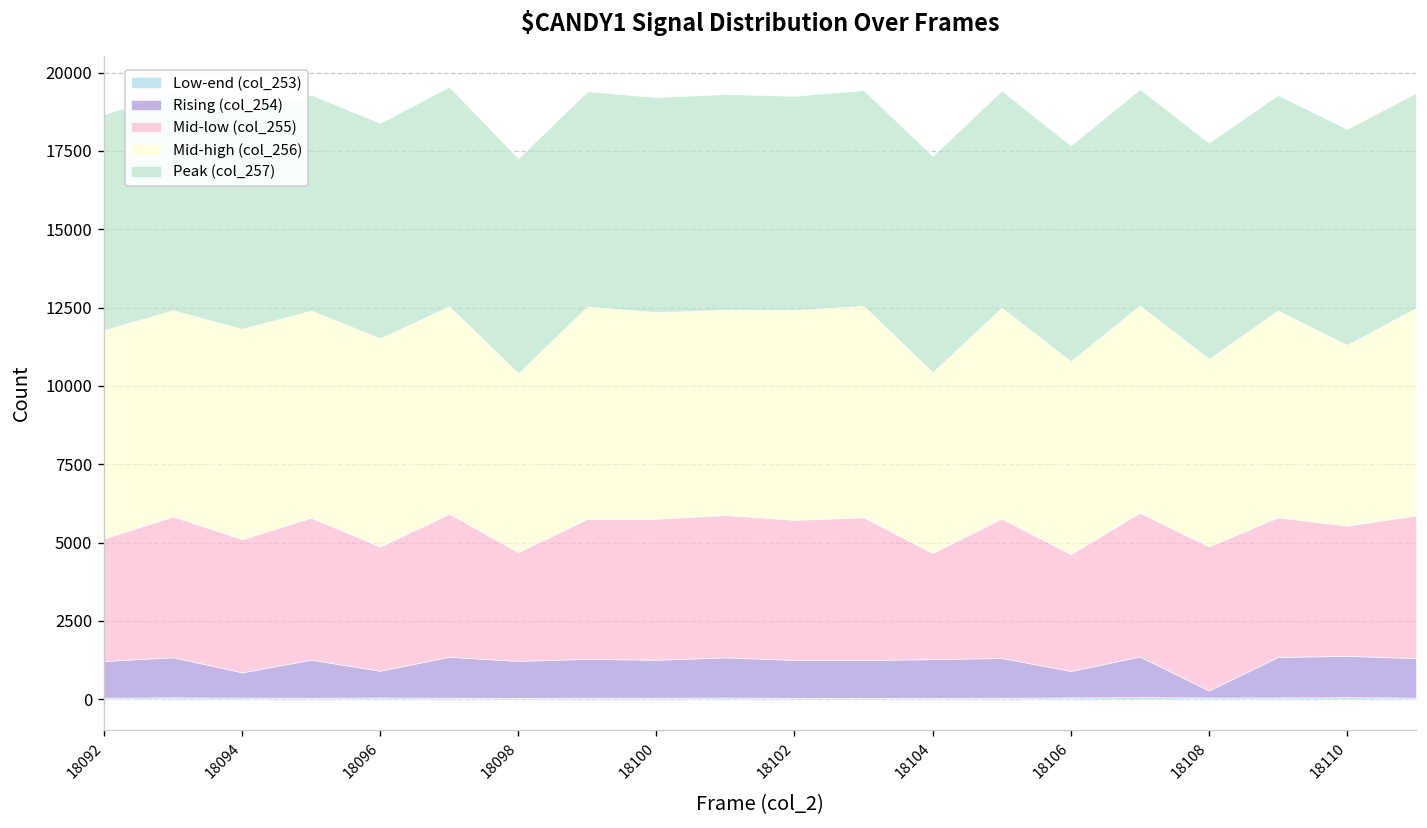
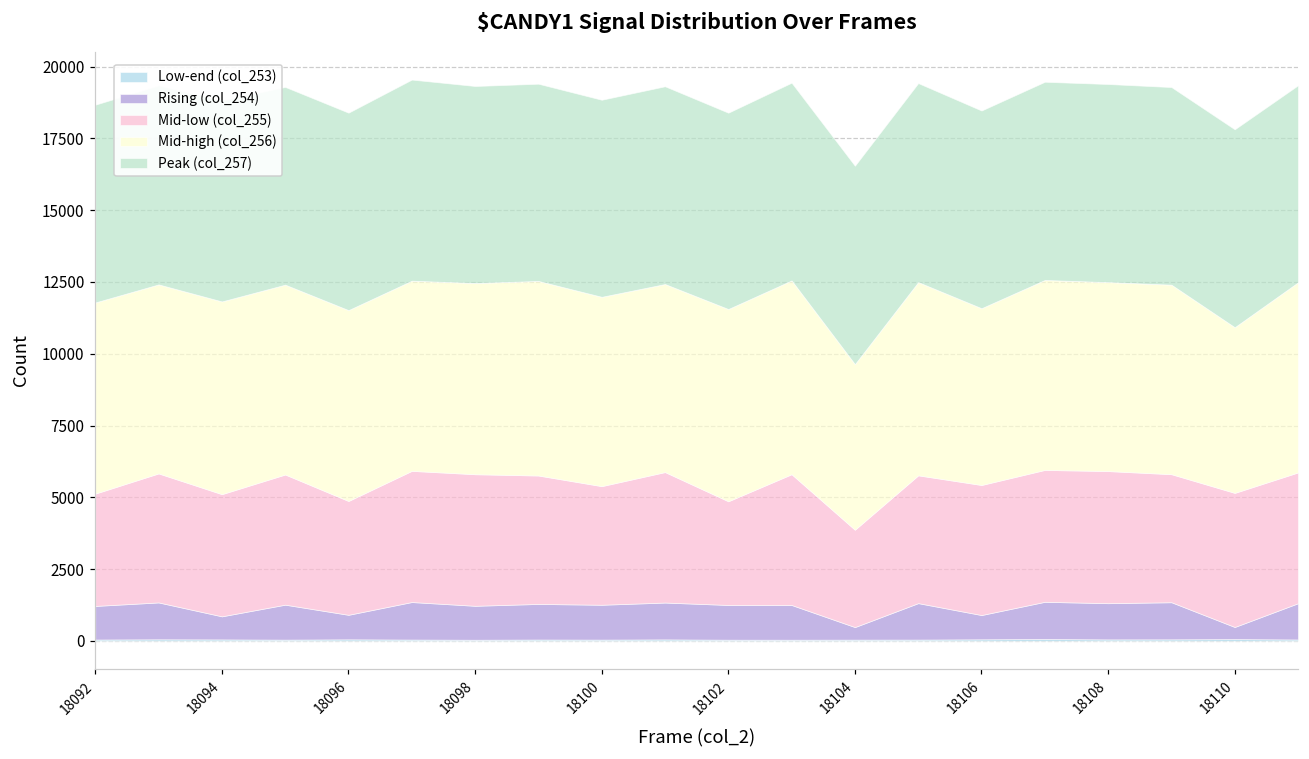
Mid-low (col_255), 18098: 3500 -> 4600
Mid-high (col_256), 18098: 5700 -> 6700
Mid-low (col_255), 18100: 4500 -> 4100
Mid-low (col_255), 18102: 4500 -> 3600
Rising (col_254), 18104: 1200 -> 400
Mid-low (col_255), 18106: 3700 -> 4500
Rising (col_254), 18108: 200 -> 1300
Mid-high (col_256), 18108: 6000 -> 6600
Rising (col_254), 18110: 1300 -> 400
Mid-low (col_255), 18110: 4200 -> 4700
